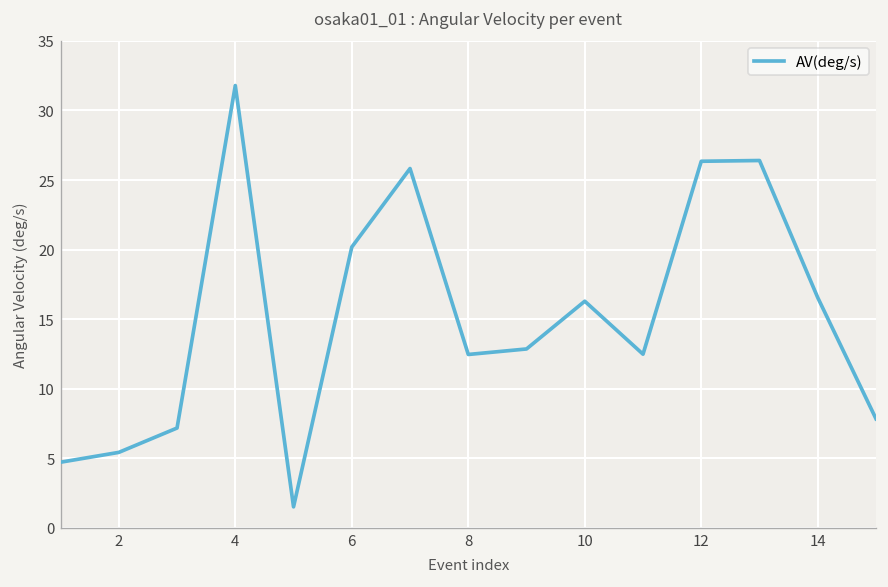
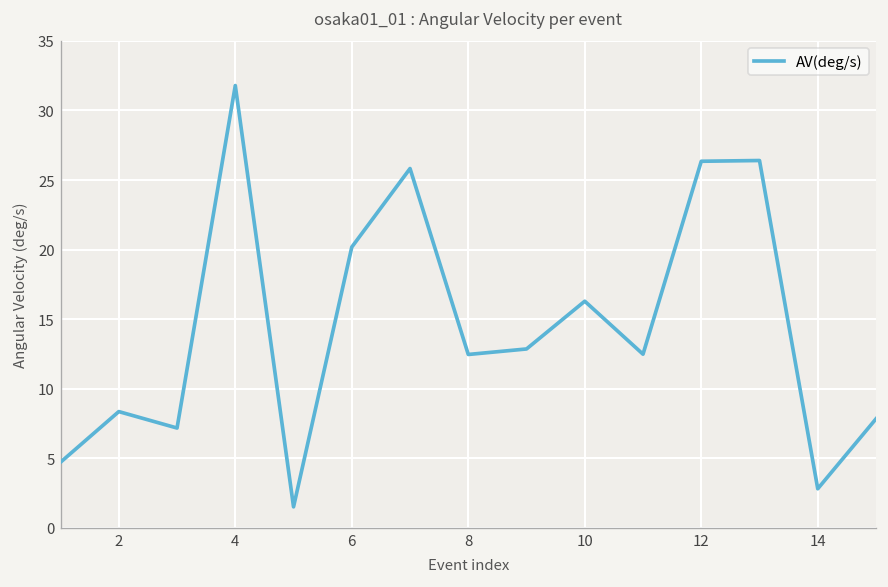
2: 5.4 -> 8.4
14: 16.5 -> 2.8
